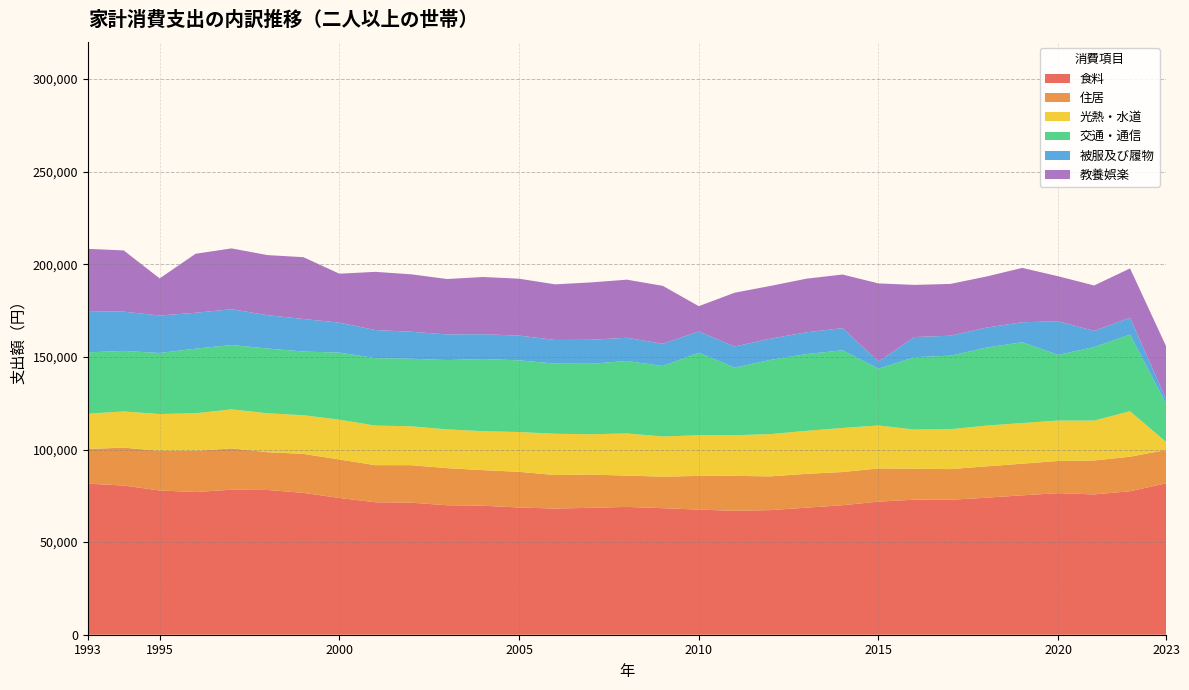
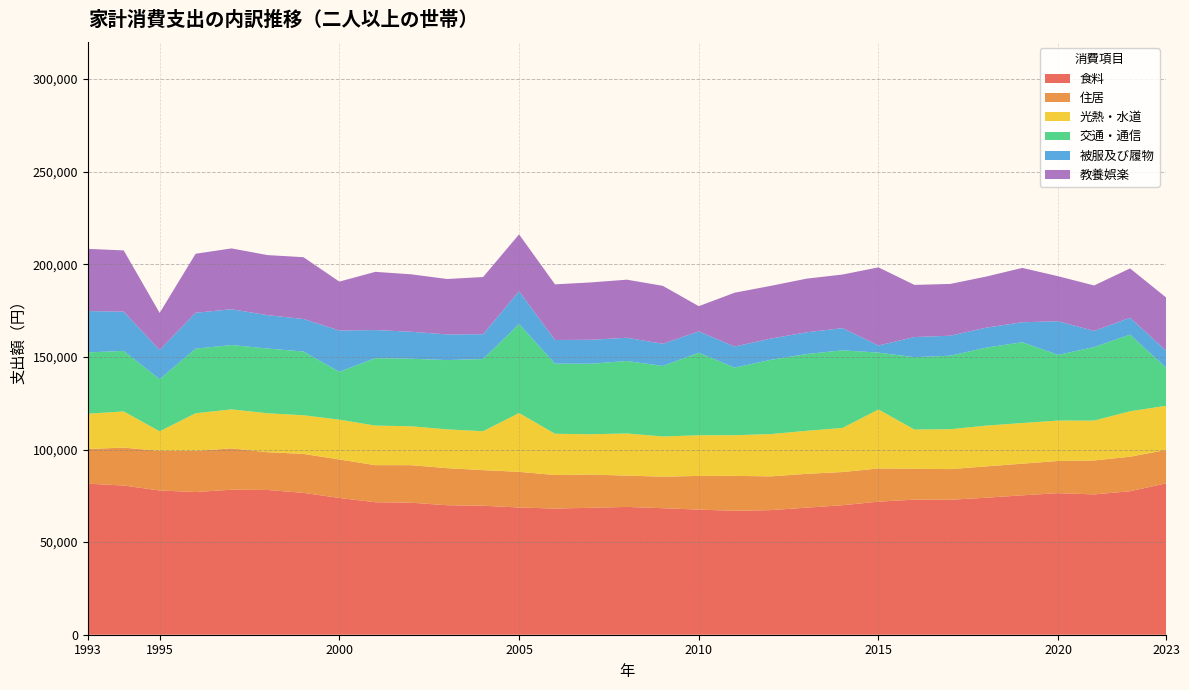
光熱・水道, 1995: 20,000 -> 11,000
交通・通信, 1995: 33,000 -> 28,000
被服及び履物, 1995: 20,000 -> 16,000
交通・通信, 2000: 36,000 -> 26,000
被服及び履物, 2000: 16,000 -> 22,000
光熱・水道, 2005: 21,000 -> 32,000
交通・通信, 2005: 39,000 -> 48,000
被服及び履物, 2005: 13,000 -> 18,000
光熱・水道, 2015: 23,000 -> 32,000
光熱・水道, 2023: 4,000 -> 24,000
被服及び履物, 2023: 3,000 -> 9,000
